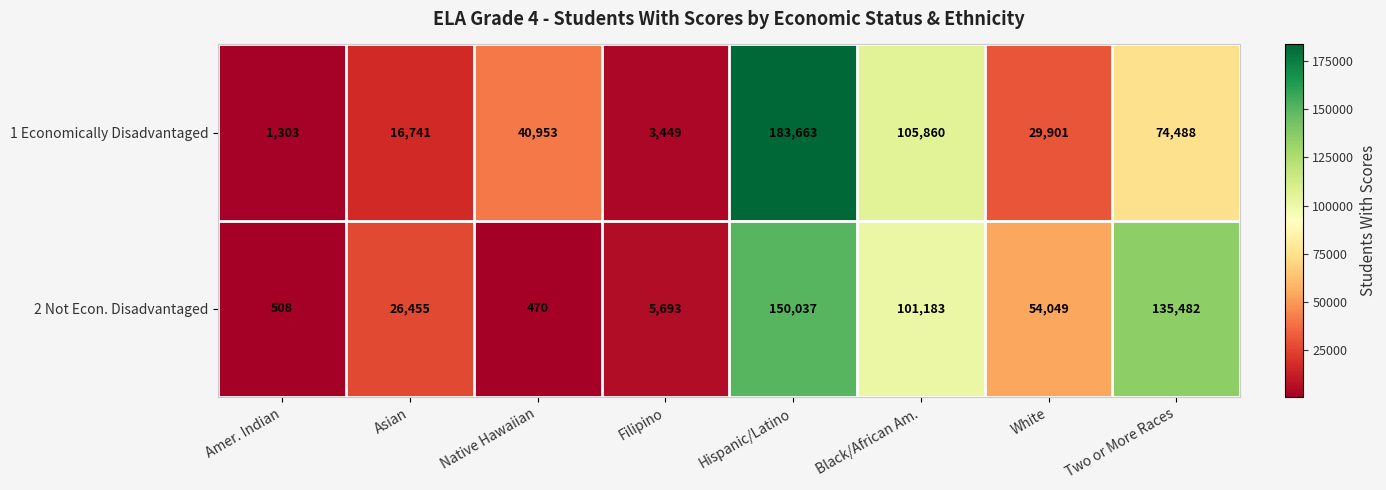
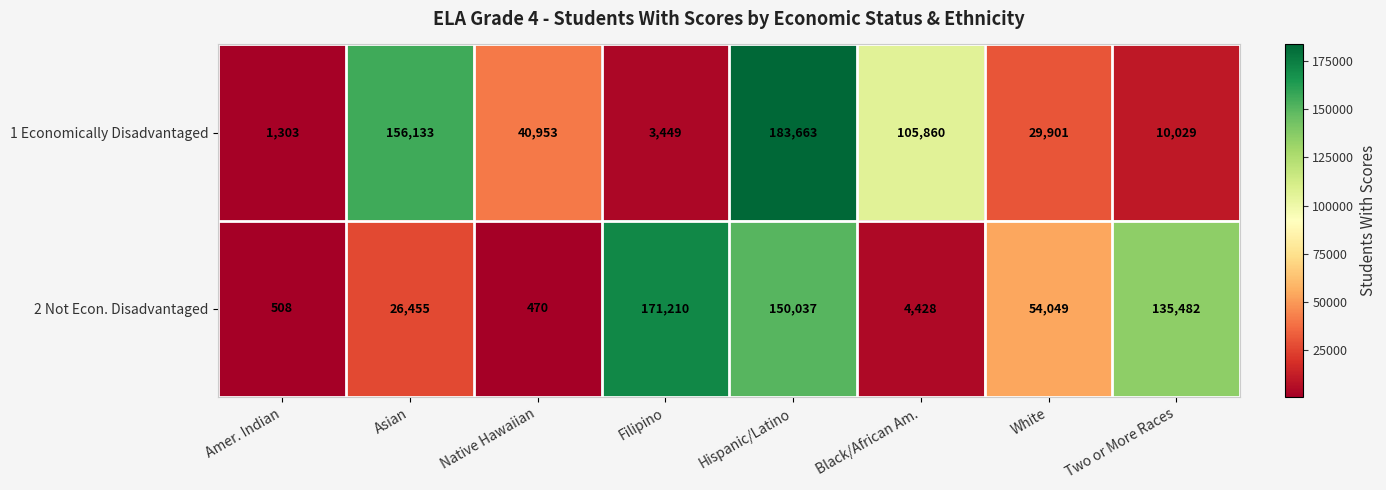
1 Economically Disadvantaged, Asian: 16,741 -> 156,133
1 Economically Disadvantaged, Two or More Races: 74,488 -> 10,029
2 Not Econ. Disadvantaged, Filipino: 5,693 -> 171,210
2 Not Econ. Disadvantaged, Black/African Am.: 101,183 -> 4,428
